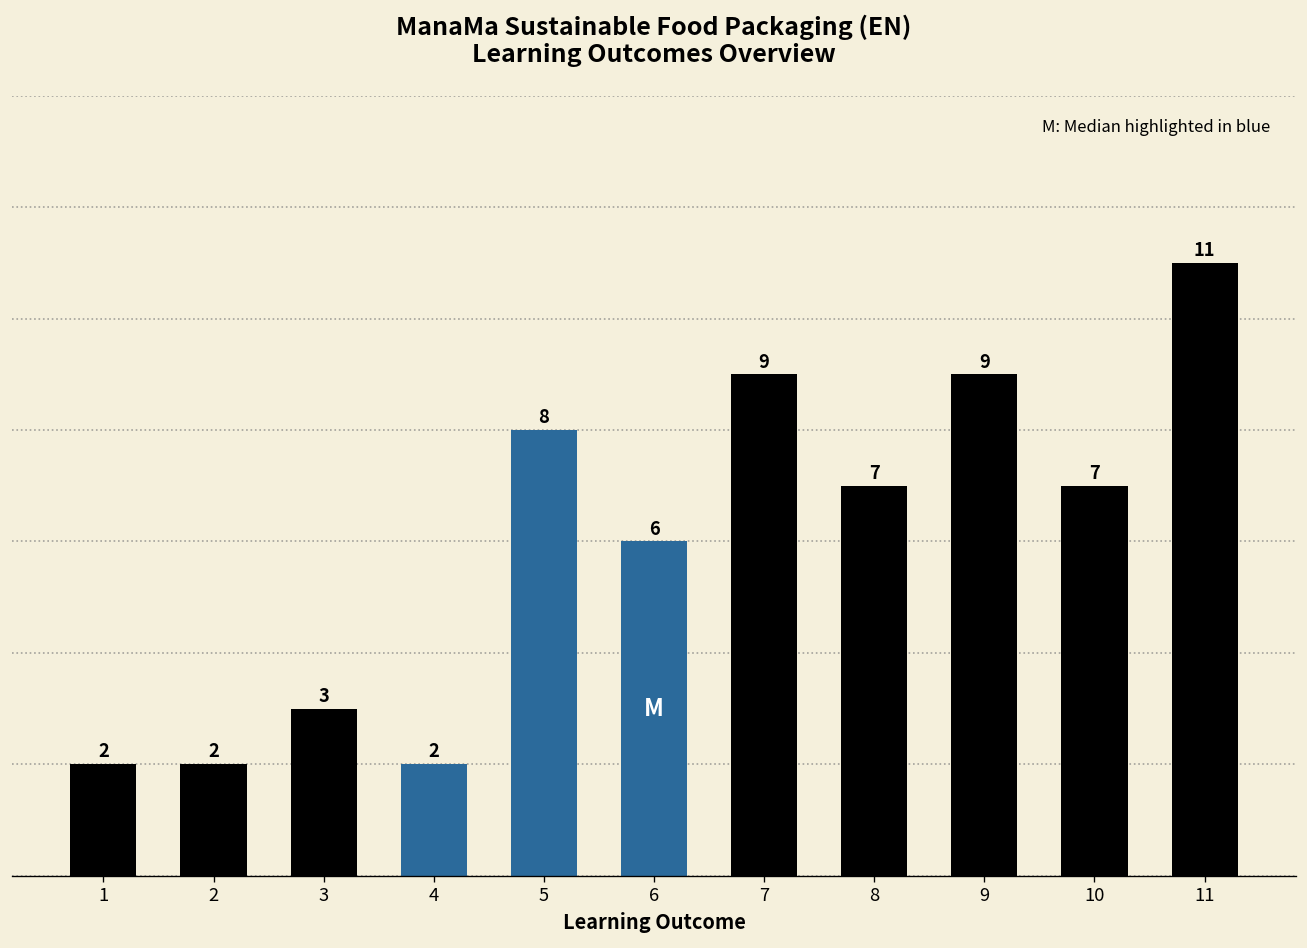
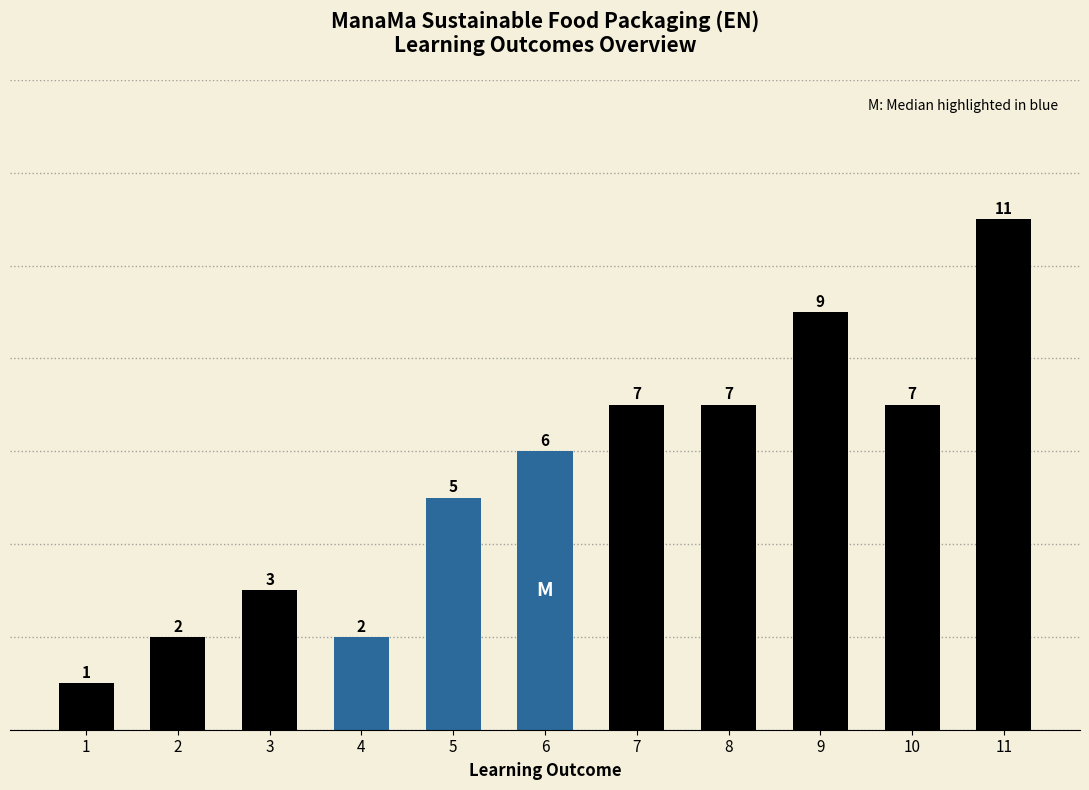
1: 2 -> 1
5: 8 -> 5
7: 9 -> 7
